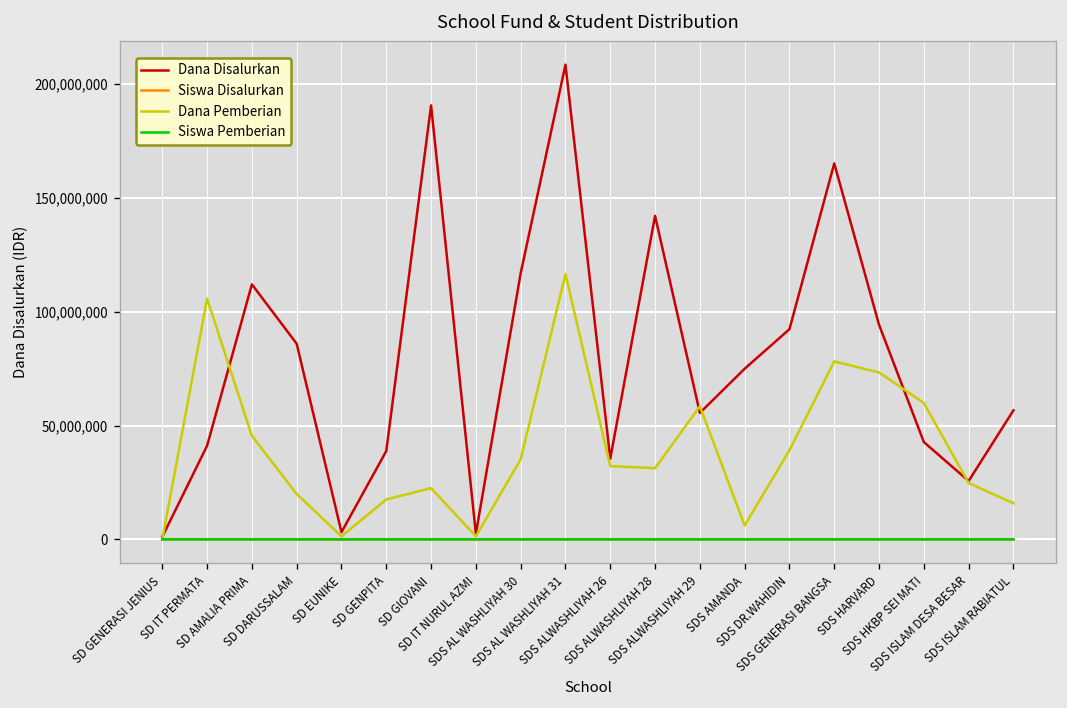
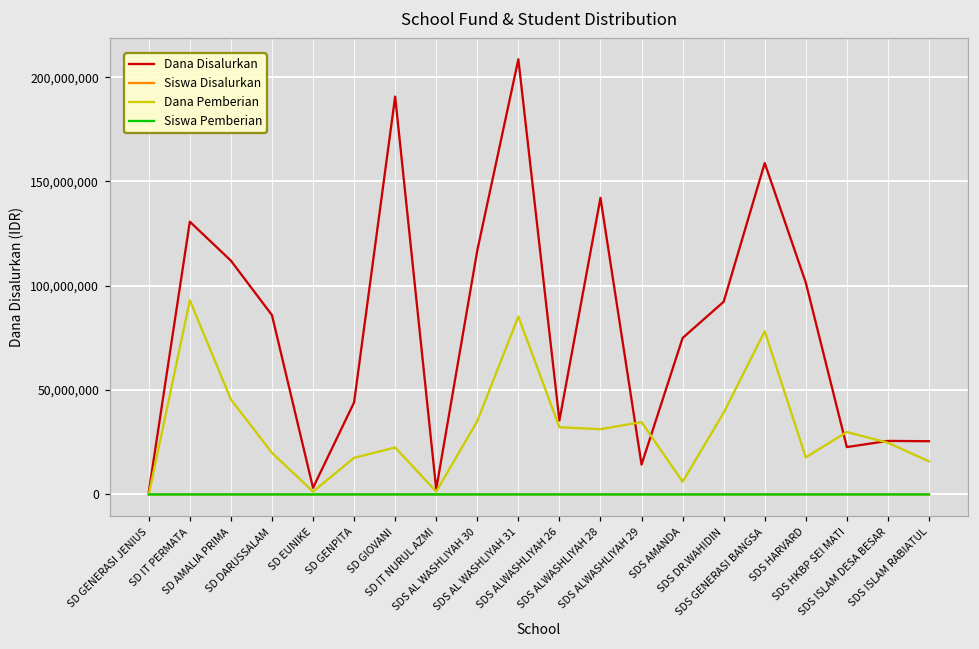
Dana Disalurkan, SD IT PERMATA: 41,000,000 -> 131,000,000
Dana Pemberian, SD IT PERMATA: 106,000,000 -> 93,000,000
Dana Disalurkan, SD GENPITA: 39,000,000 -> 44,000,000
Dana Pemberian, SDS AL WASHLIYAH 31: 117,000,000 -> 85,000,000
Dana Disalurkan, SDS ALWASHLIYAH 29: 56,000,000 -> 14,000,000
Dana Pemberian, SDS ALWASHLIYAH 29: 58,000,000 -> 35,000,000
Dana Disalurkan, SDS GENERASI BANGSA: 165,000,000 -> 159,000,000
Dana Disalurkan, SDS HARVARD: 94,000,000 -> 102,000,000
Dana Pemberian, SDS HARVARD: 73,000,000 -> 18,000,000
Dana Disalurkan, SDS HKBP SEI MATI: 43,000,000 -> 23,000,000
Dana Pemberian, SDS HKBP SEI MATI: 60,000,000 -> 30,000,000
Dana Disalurkan, SDS ISLAM RABIATUL: 57,000,000 -> 26,000,000
